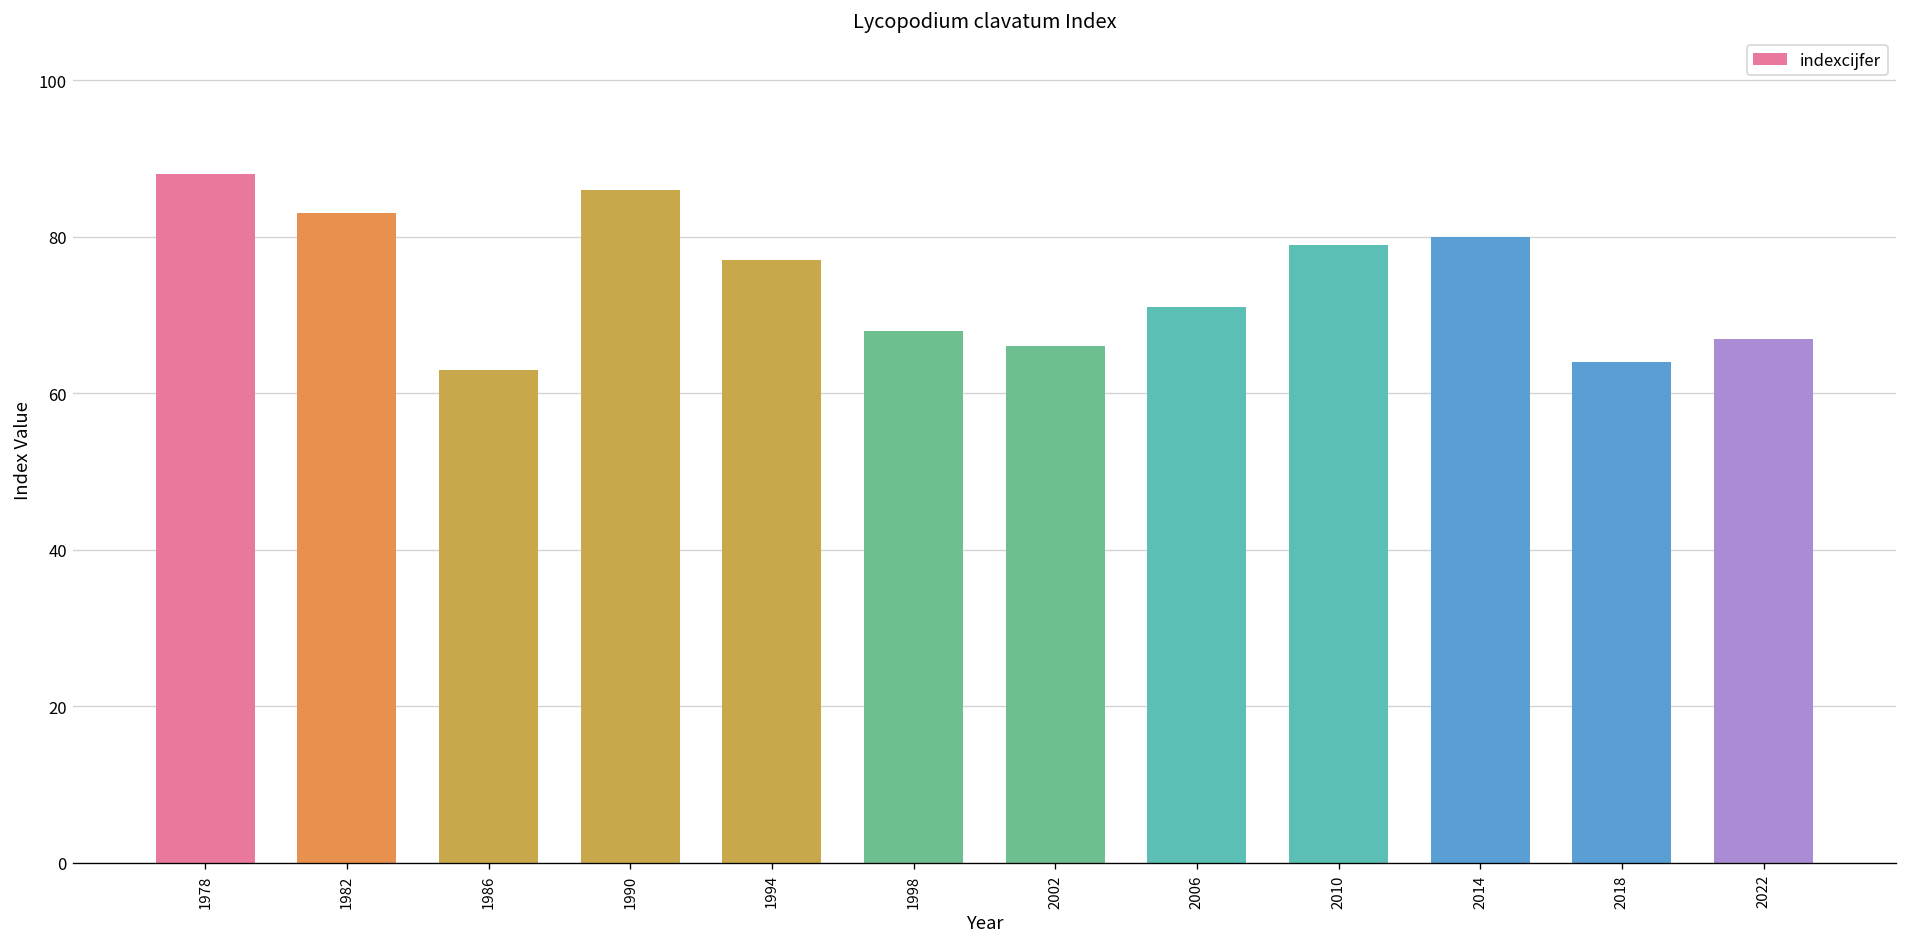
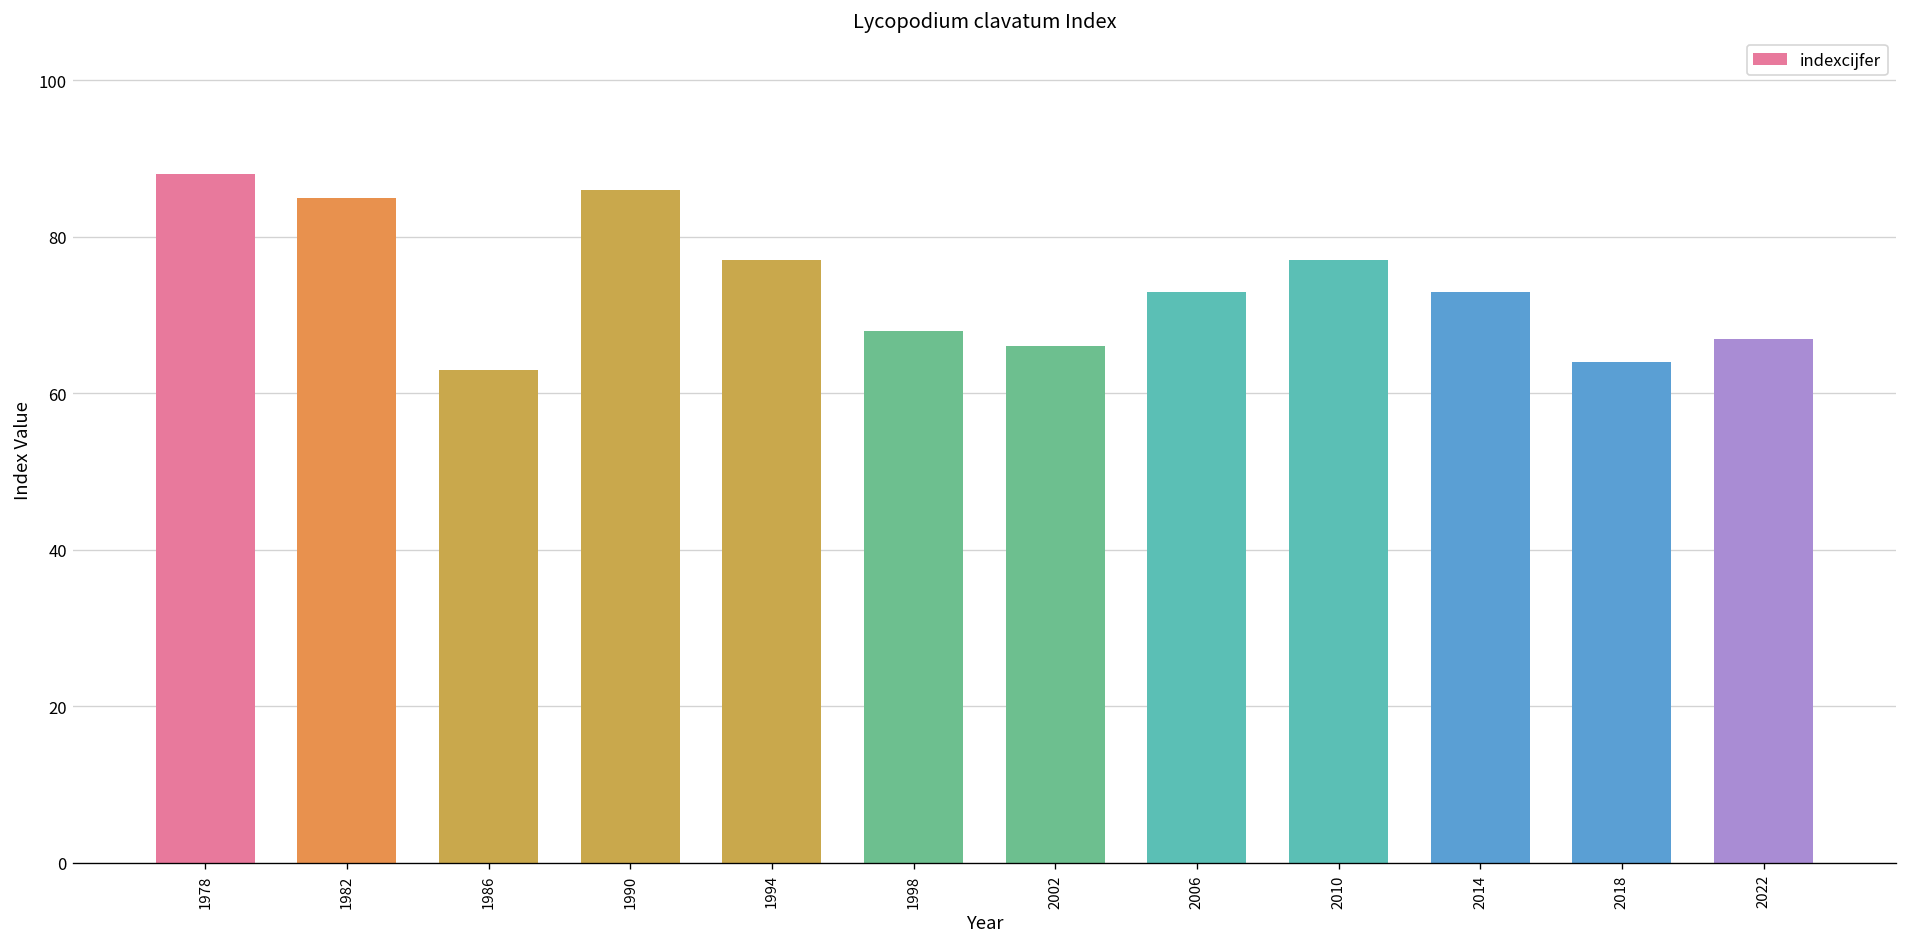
1982: 83 -> 85
2006: 71 -> 73
2010: 79 -> 77
2014: 80 -> 73
